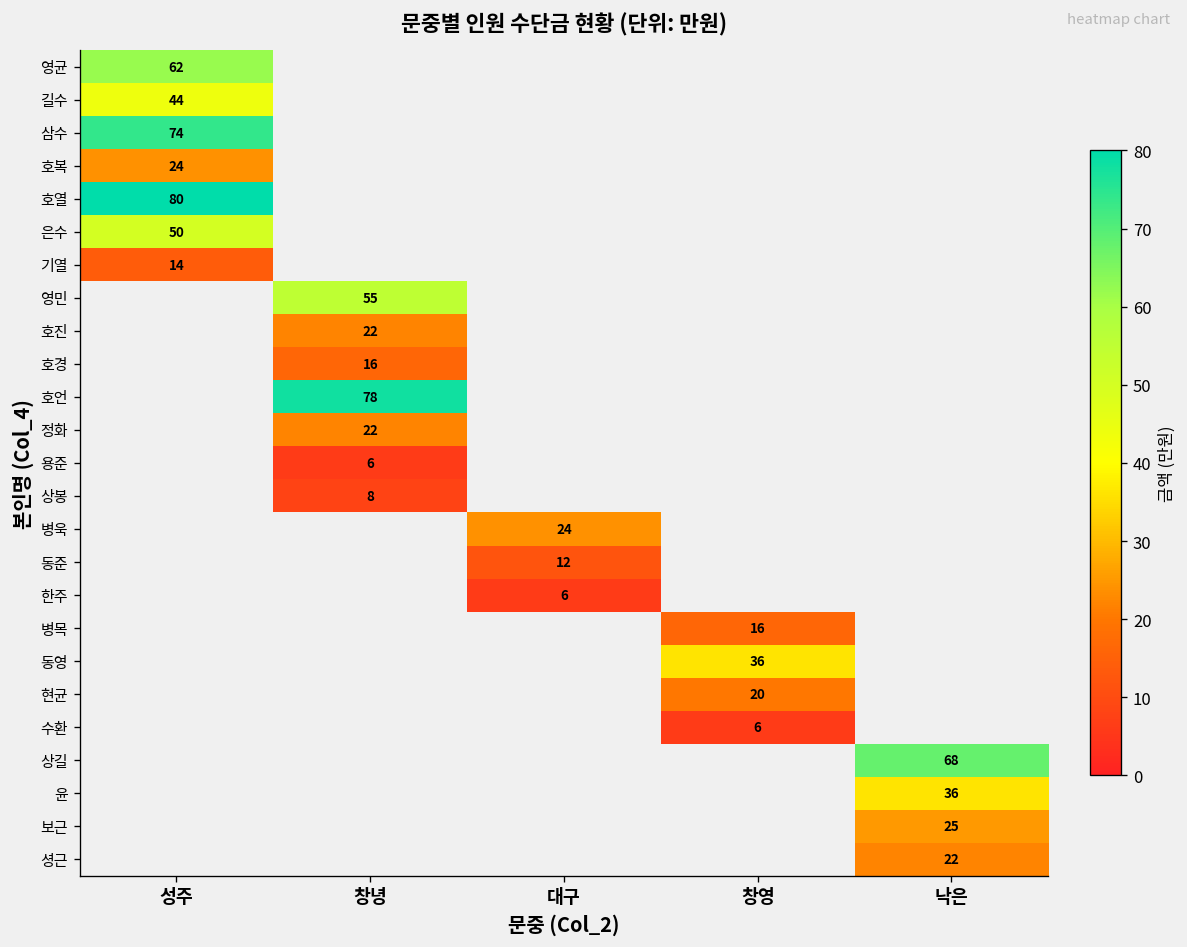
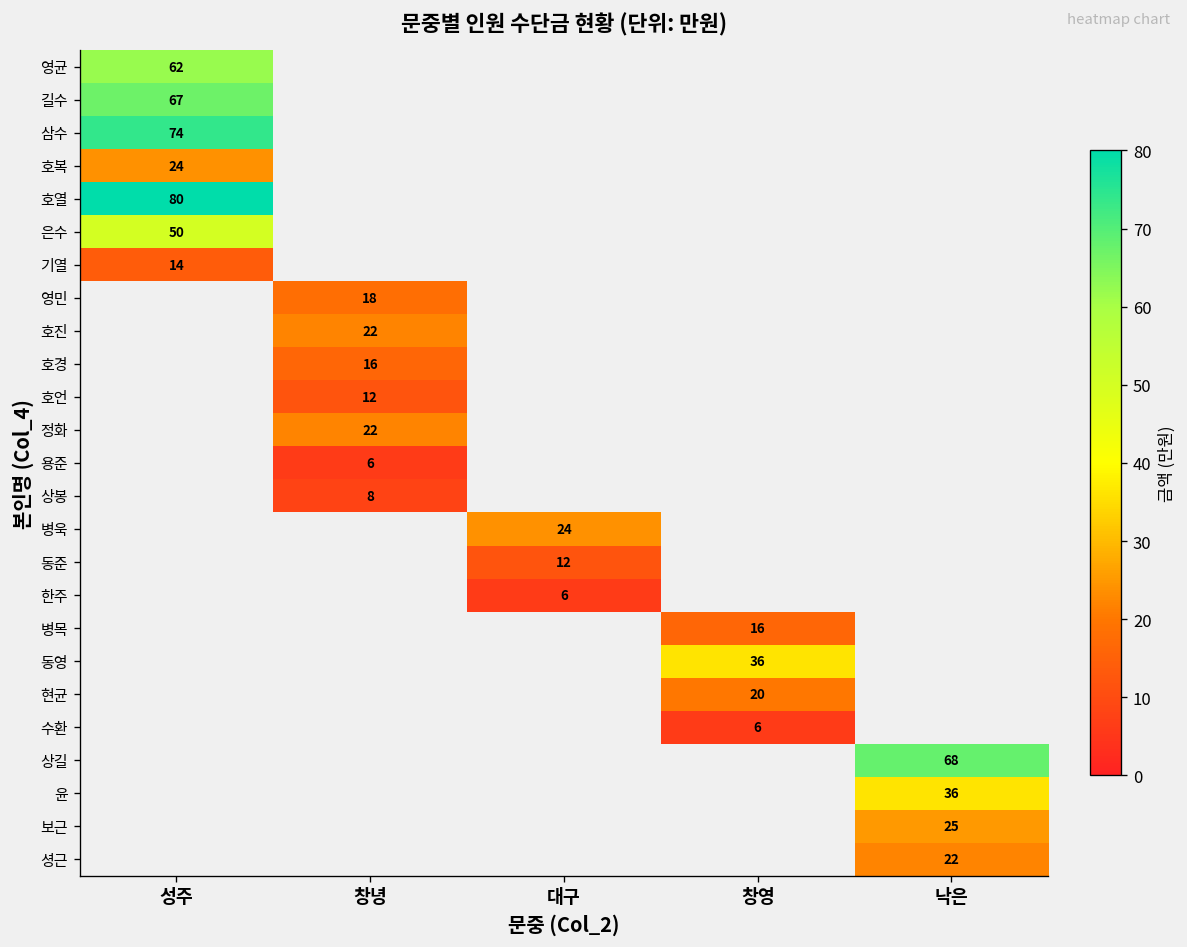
길수, 성주: 44 -> 67
영민, 창녕: 55 -> 18
호언, 창녕: 78 -> 12
